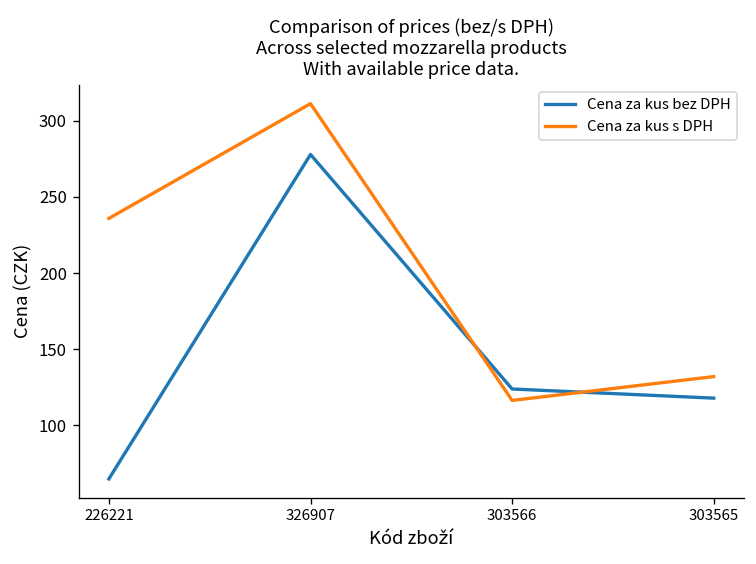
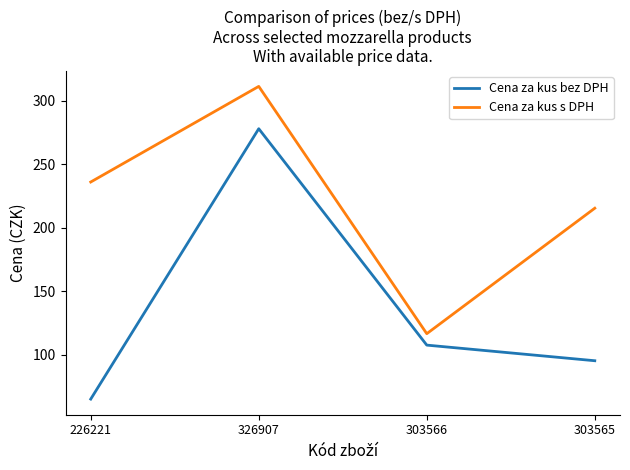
Cena za kus bez DPH, 303566: 124 -> 107
Cena za kus bez DPH, 303565: 118 -> 95
Cena za kus s DPH, 303565: 132 -> 215
